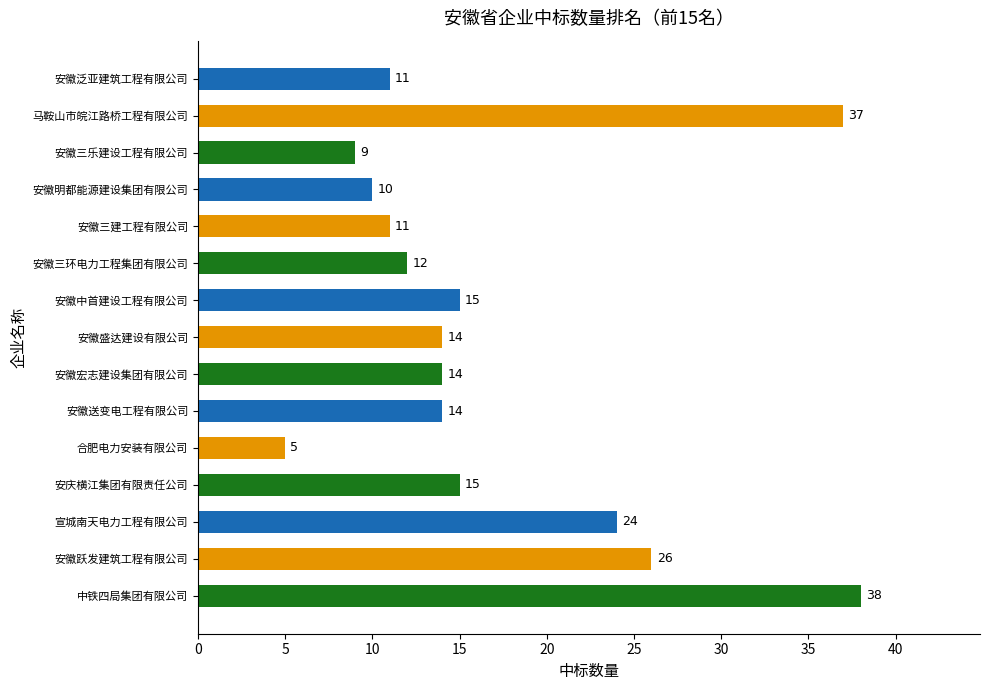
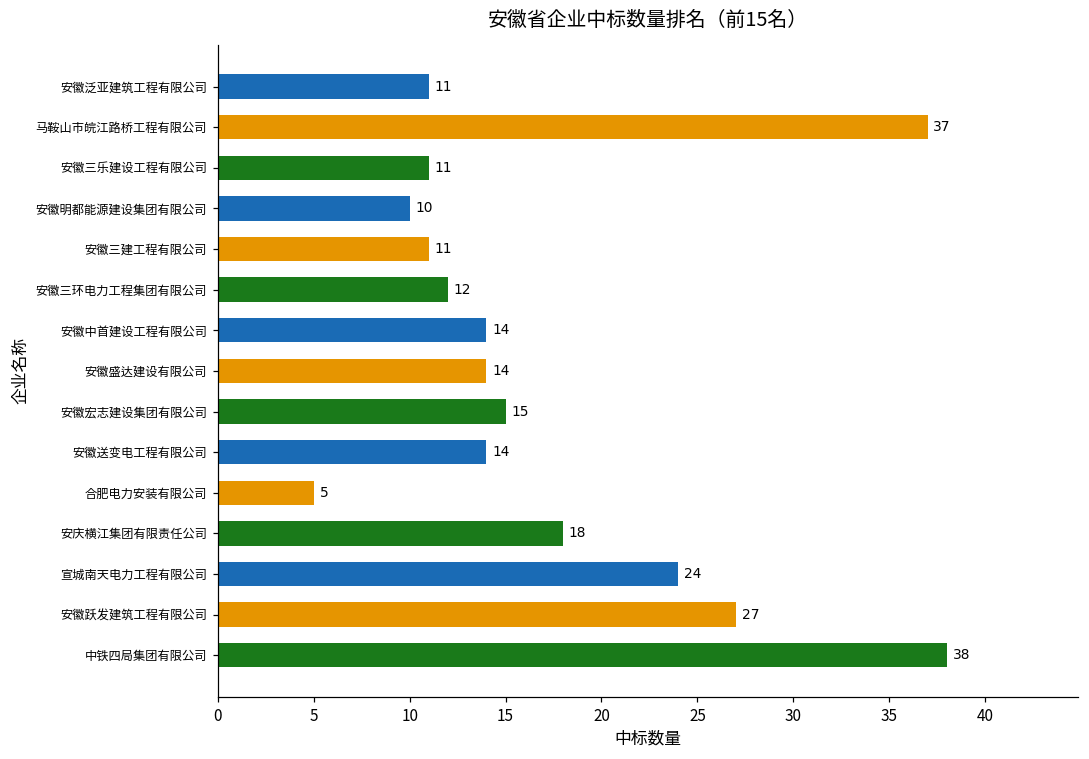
安徽三乐建设工程有限公司: 9 -> 11
安徽中首建设工程有限公司: 15 -> 14
安徽宏志建设集团有限公司: 14 -> 15
安庆横江集团有限责任公司: 15 -> 18
安徽跃发建筑工程有限公司: 26 -> 27
